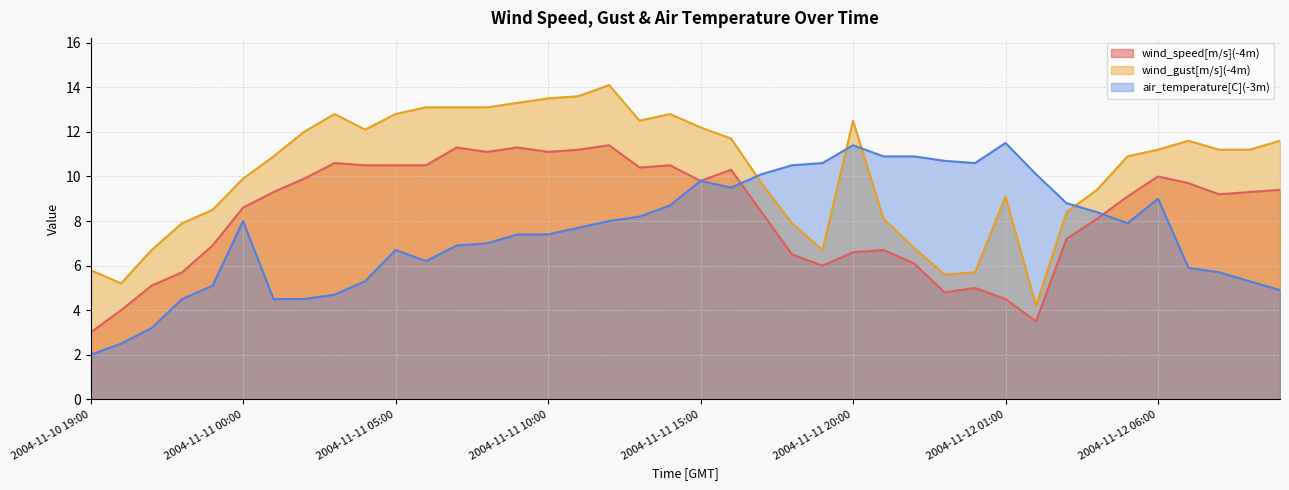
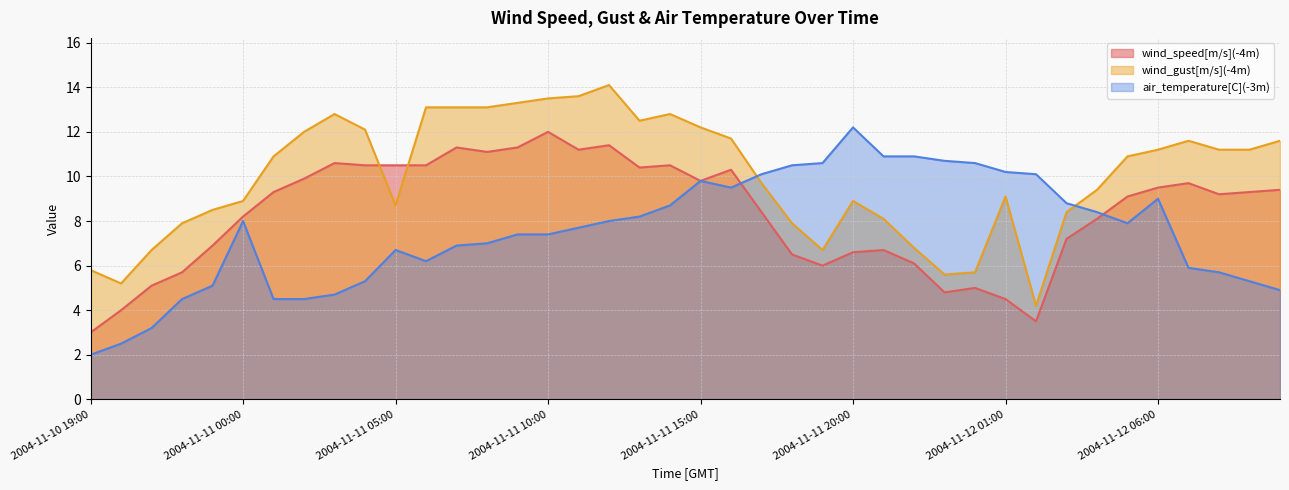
wind_speed[m/s](-4m), 2004-11-11 00:00: 8.6 -> 8.2
wind_gust[m/s](-4m), 2004-11-11 00:00: 9.9 -> 8.9
wind_gust[m/s](-4m), 2004-11-11 05:00: 12.8 -> 8.7
wind_speed[m/s](-4m), 2004-11-11 10:00: 11.1 -> 12.0
wind_gust[m/s](-4m), 2004-11-11 20:00: 12.5 -> 8.9
air_temperature[C](-3m), 2004-11-11 20:00: 11.4 -> 12.2
air_temperature[C](-3m), 2004-11-12 01:00: 11.5 -> 10.2
wind_speed[m/s](-4m), 2004-11-12 06:00: 10.0 -> 9.5
